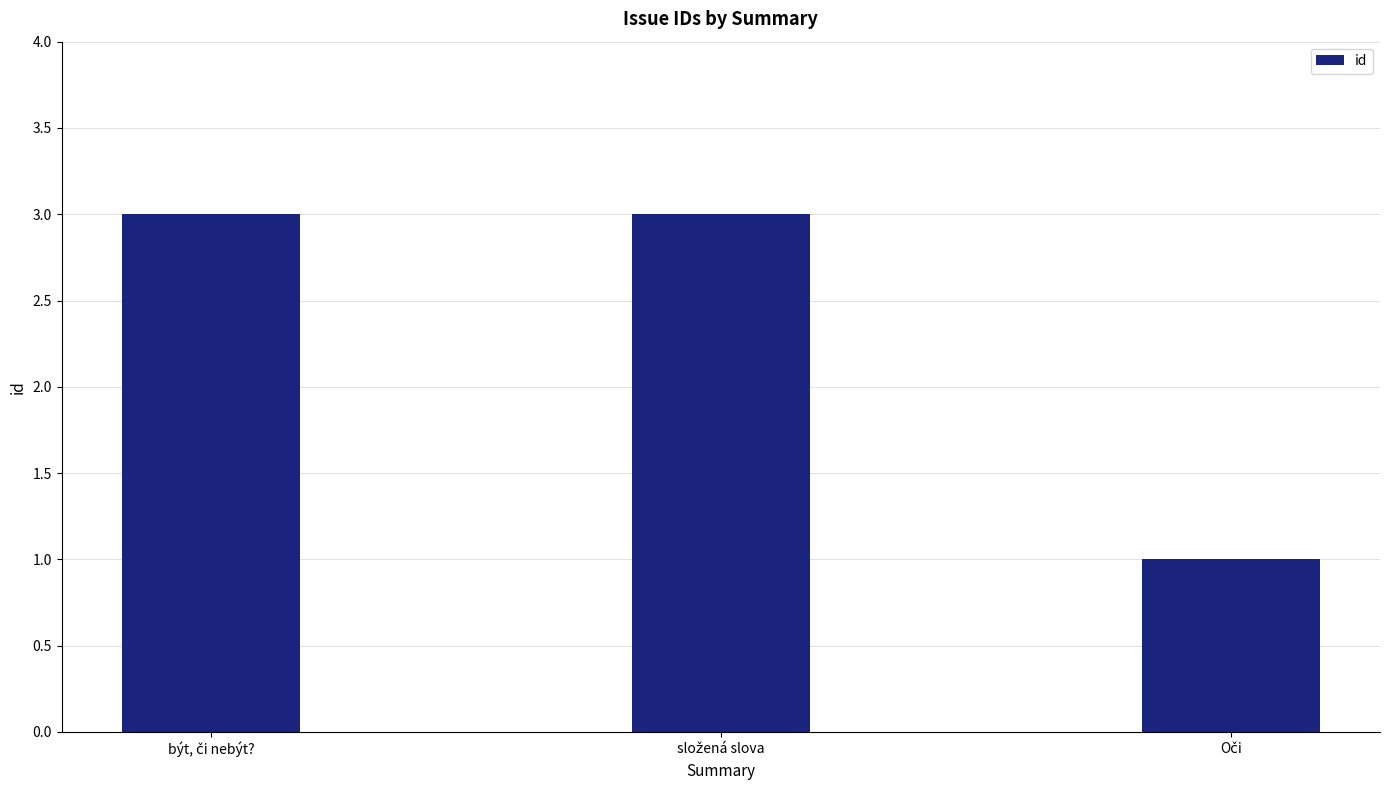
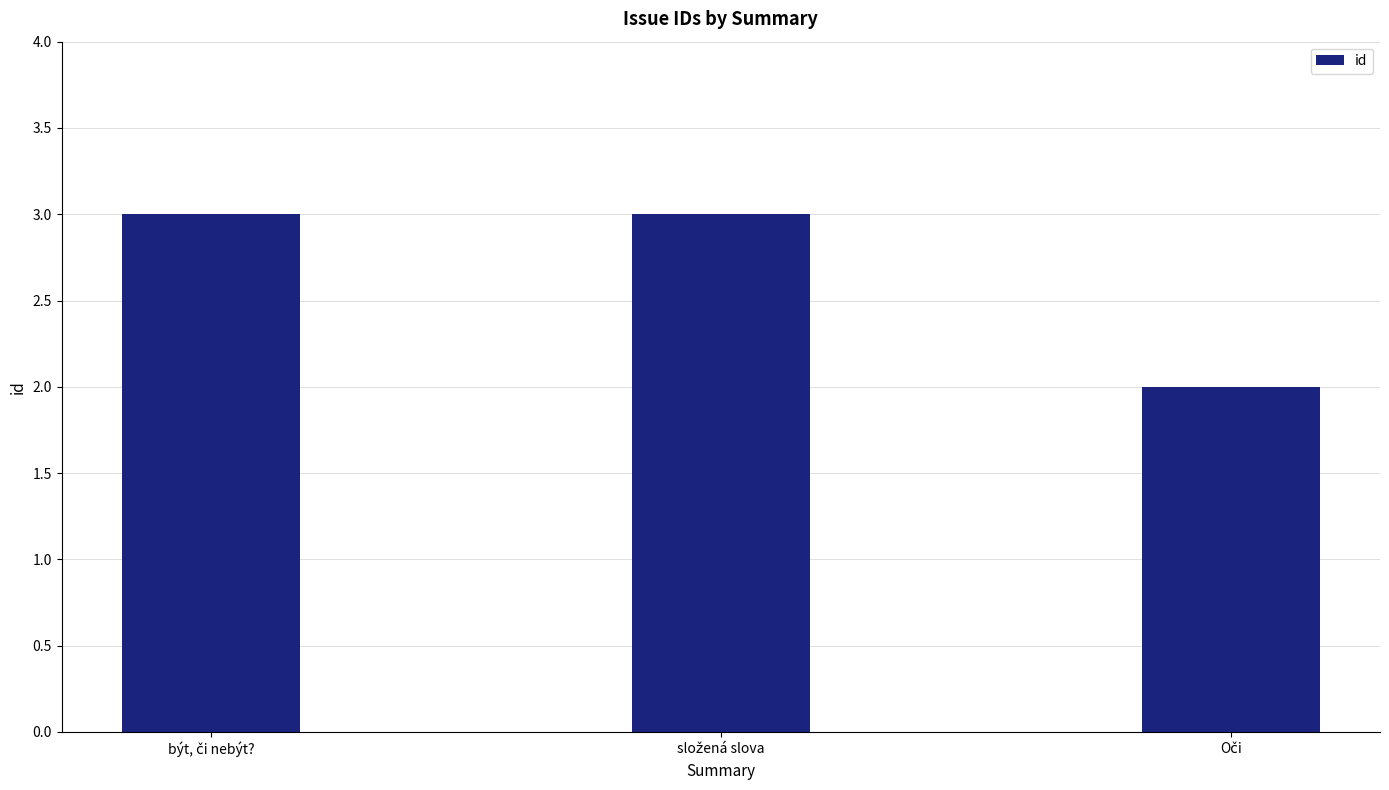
Oči: 1 -> 2
